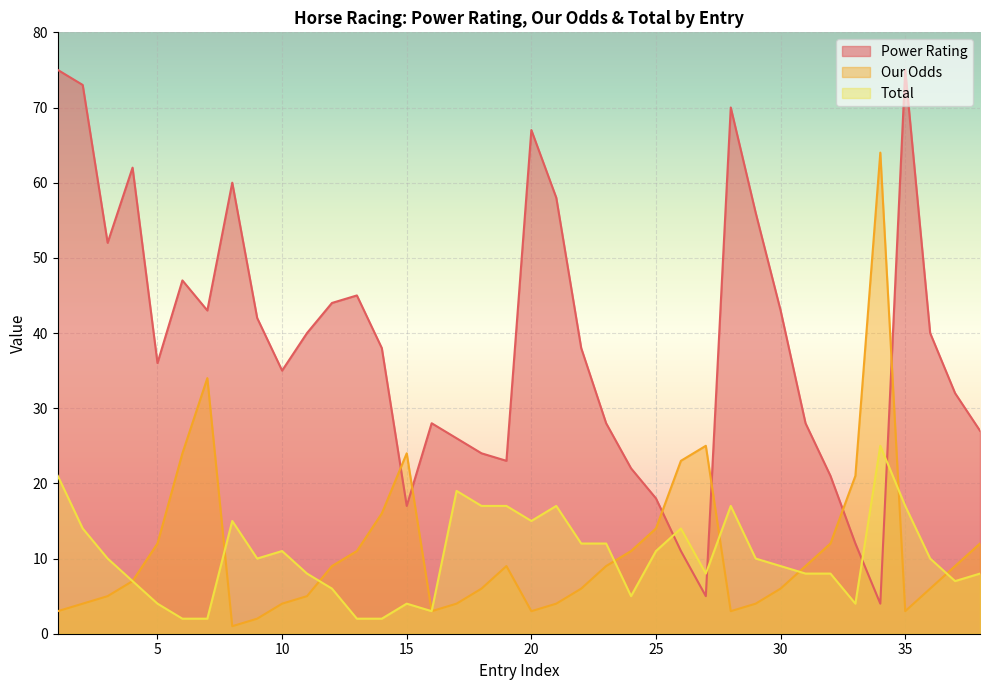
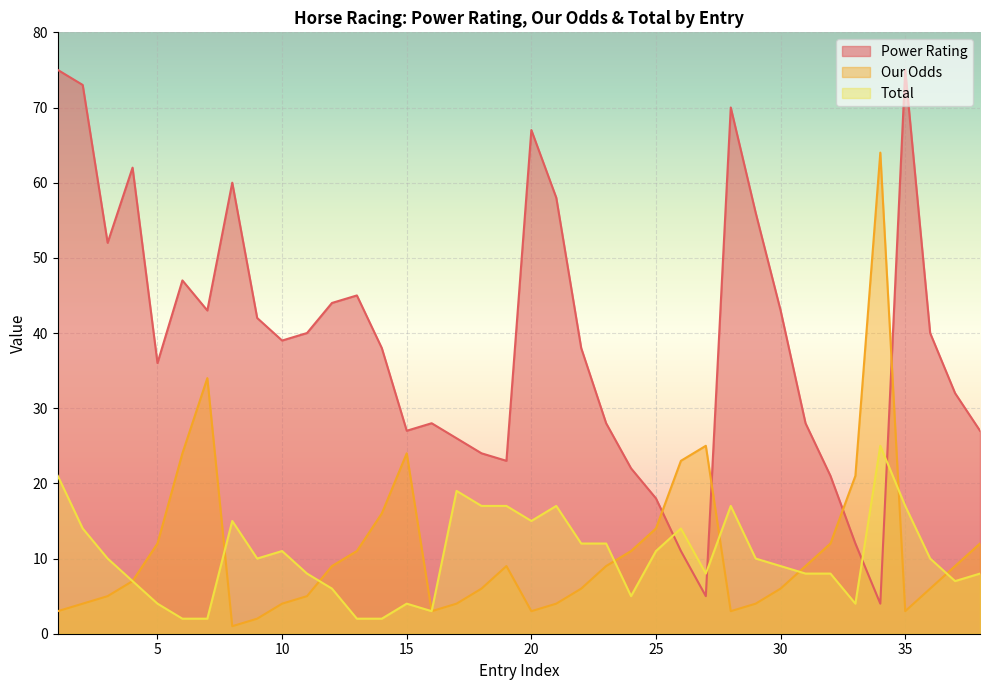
Power Rating, 10: 35 -> 39
Power Rating, 15: 17 -> 27
